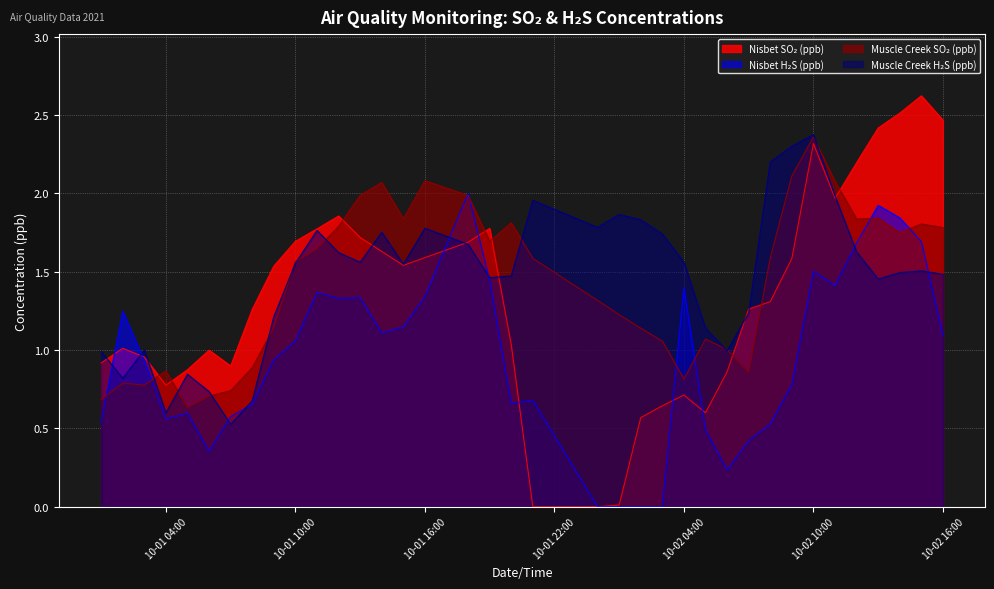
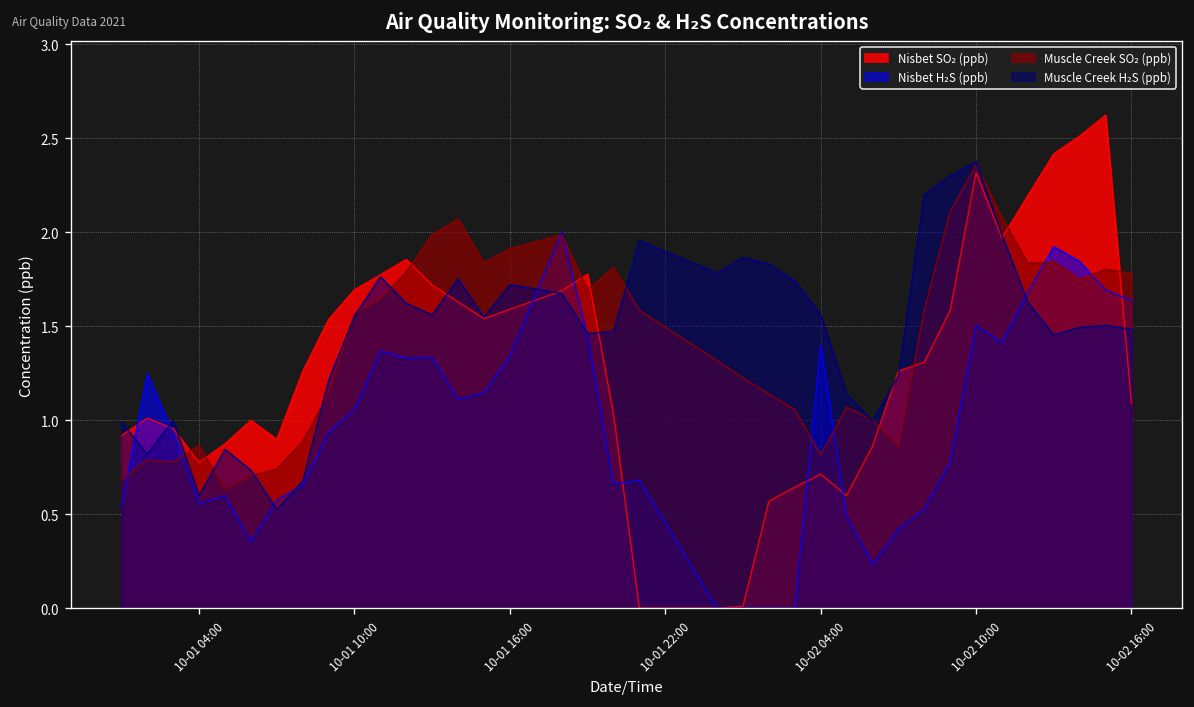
Muscle Creek SO₂ (ppb), 10-01 16:00: 2.08 -> 1.91
Muscle Creek H₂S (ppb), 10-01 16:00: 1.78 -> 1.72
Nisbet SO₂ (ppb), 10-02 16:00: 2.47 -> 1.09
Nisbet H₂S (ppb), 10-02 16:00: 1.09 -> 1.64
